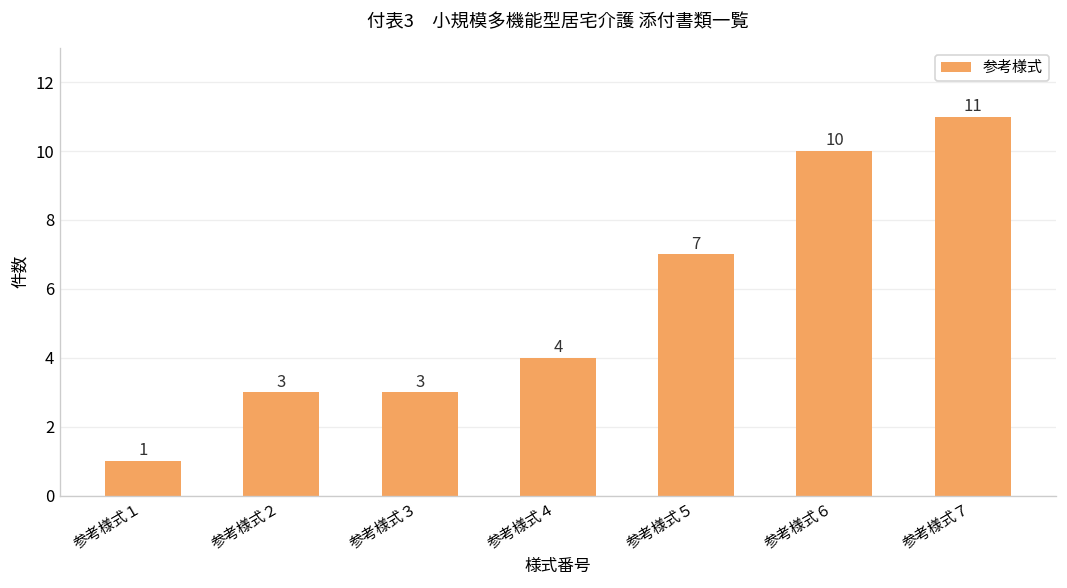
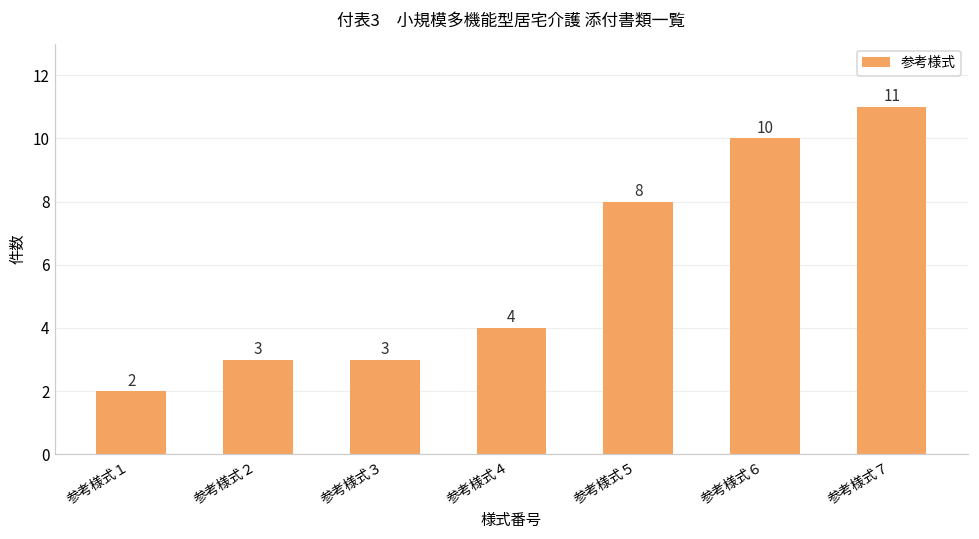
参考様式１: 1 -> 2
参考様式５: 7 -> 8
